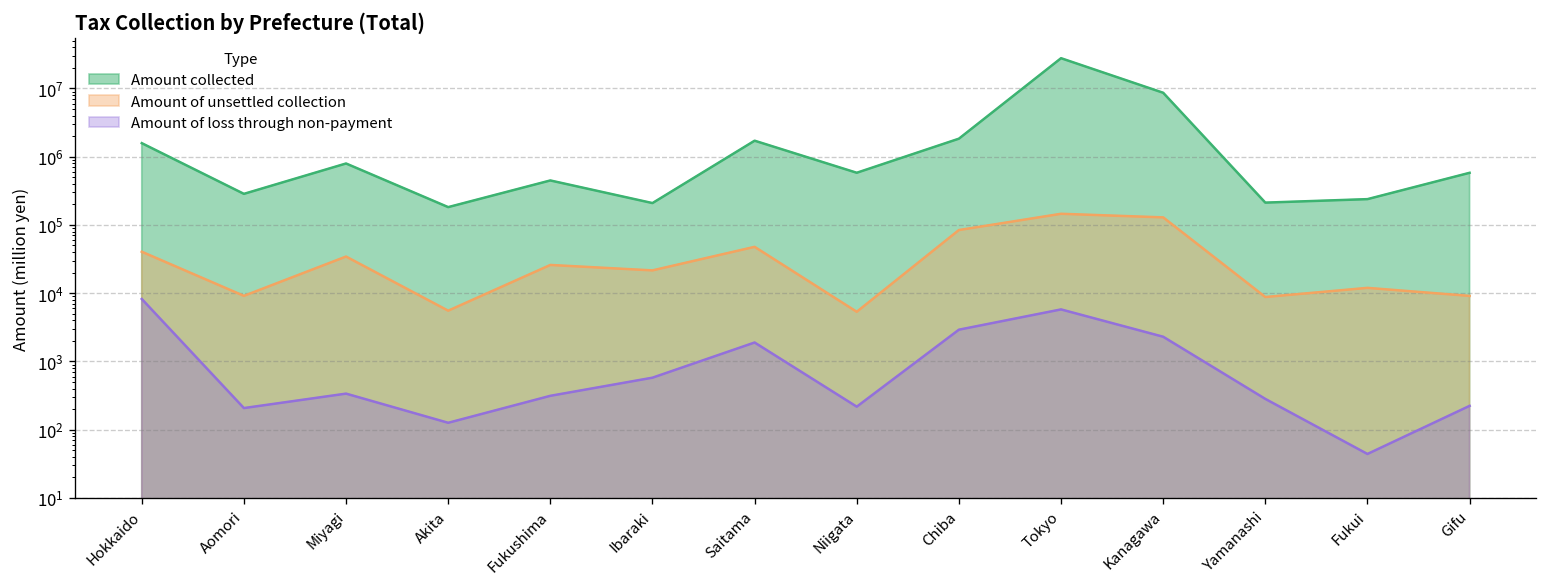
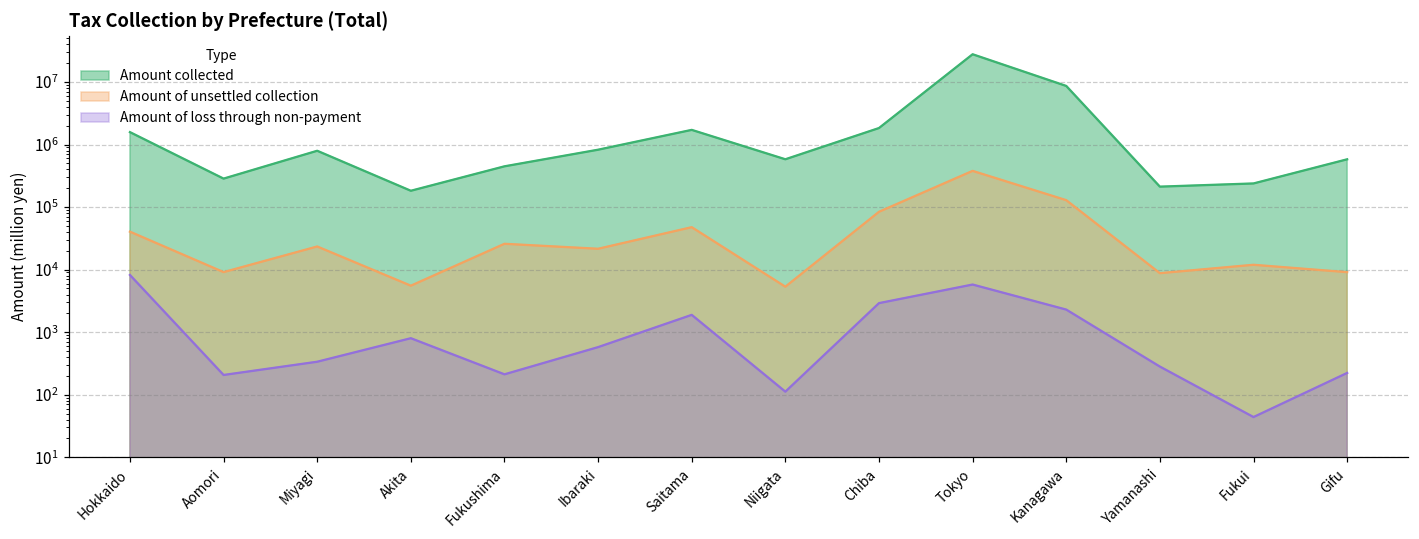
Amount of unsettled collection, Miyagi: 30000 -> 23000
Amount of loss through non-payment, Akita: 130 -> 800
Amount of loss through non-payment, Fukushima: 300 -> 210
Amount collected, Ibaraki: 210000 -> 800000
Amount of loss through non-payment, Niigata: 220 -> 110
Amount of unsettled collection, Tokyo: 150000 -> 400000
